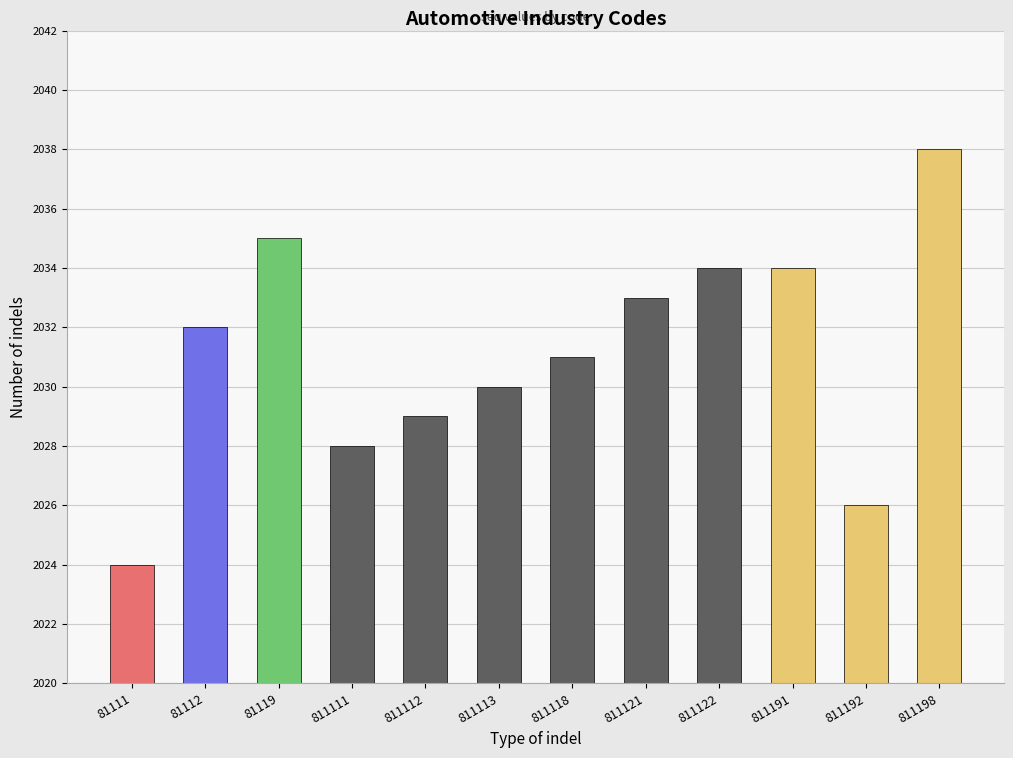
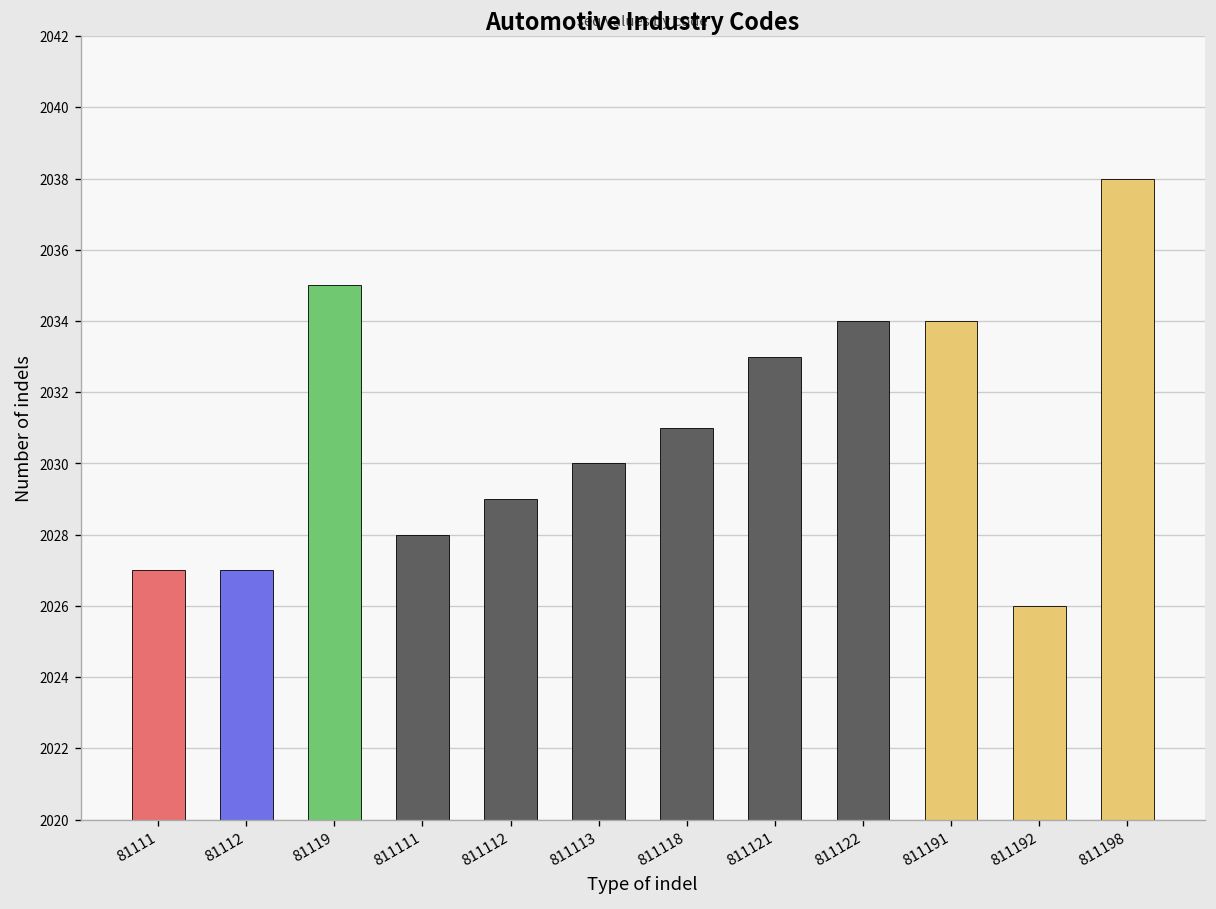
81111: 2024 -> 2027
81112: 2032 -> 2027
